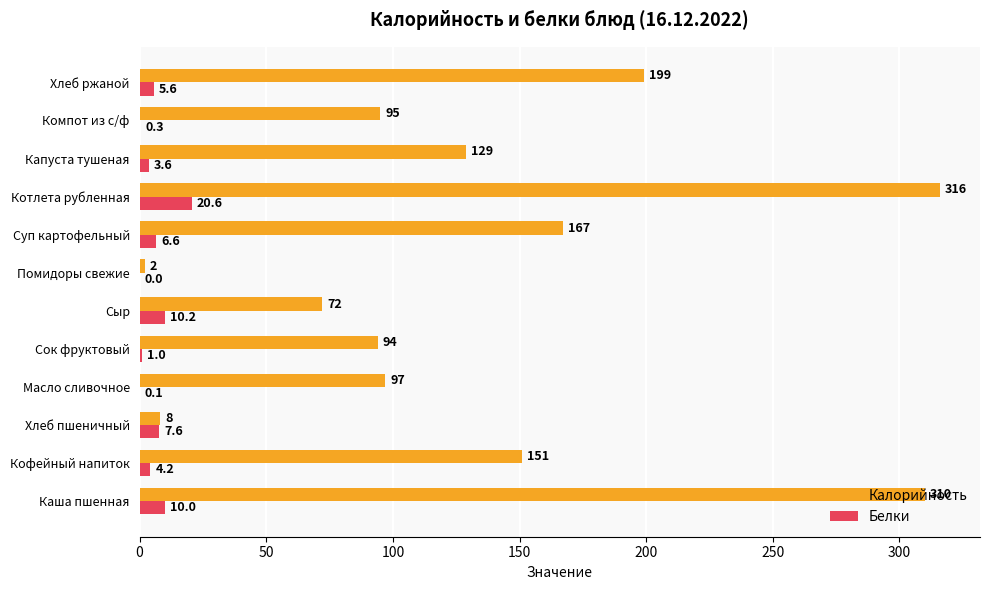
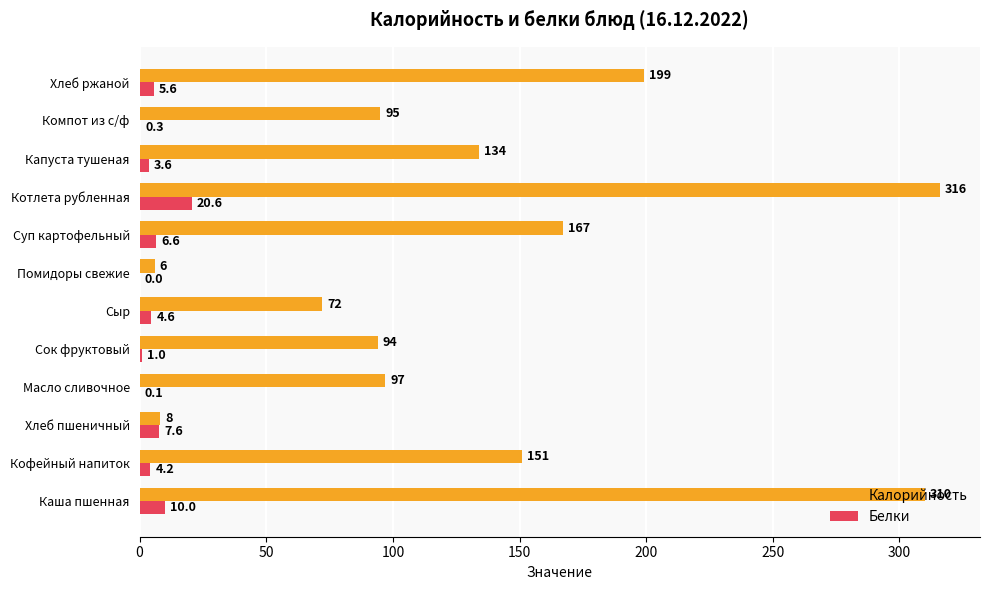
Калорийность, Капуста тушеная: 129 -> 134
Калорийность, Помидоры свежие: 2 -> 6
Белки, Сыр: 10.2 -> 4.6
